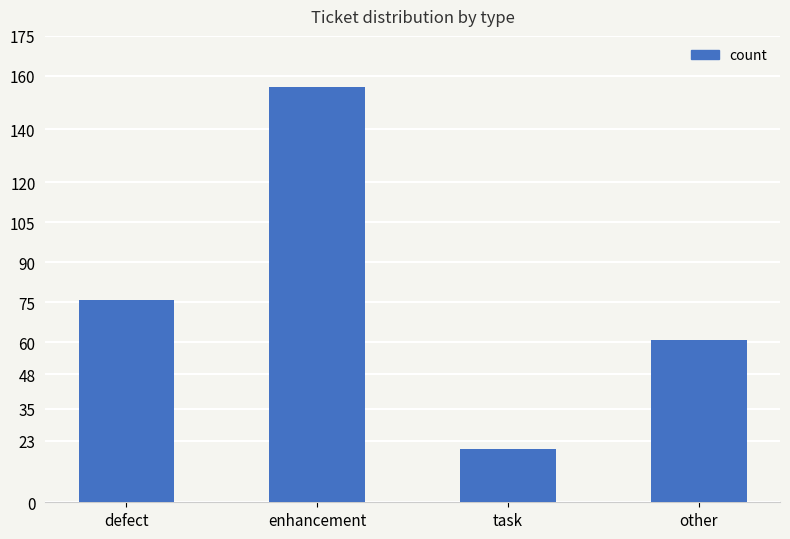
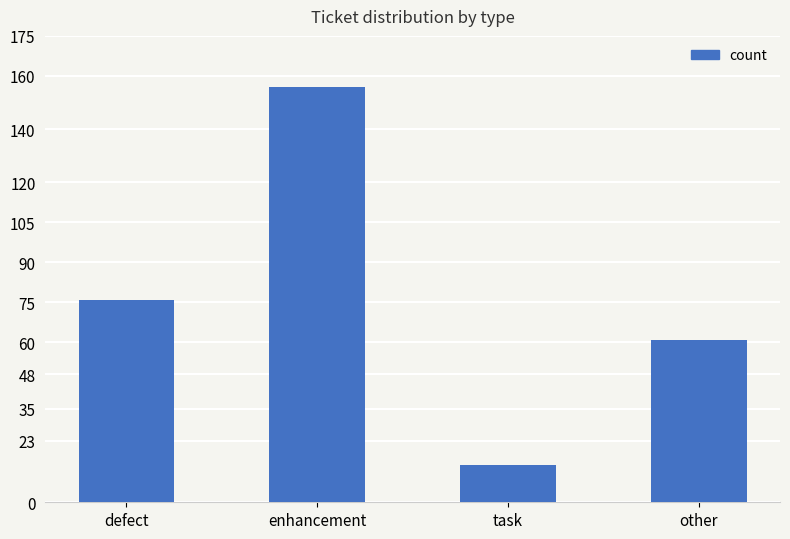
task: 20 -> 14
